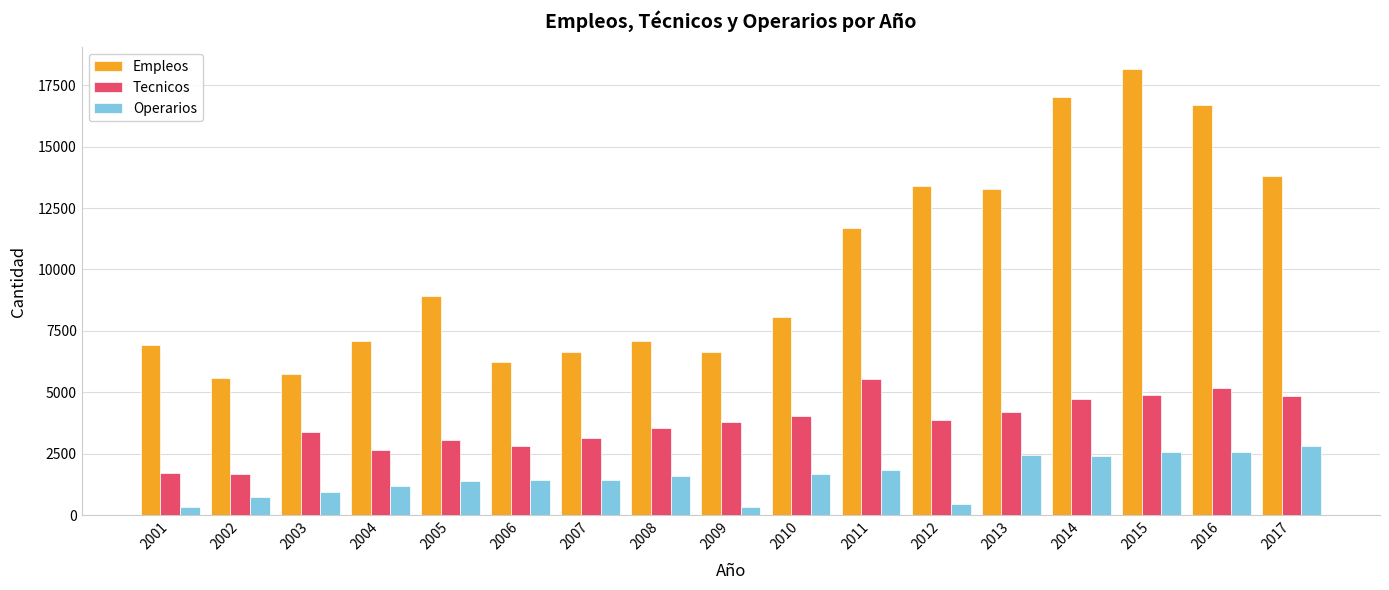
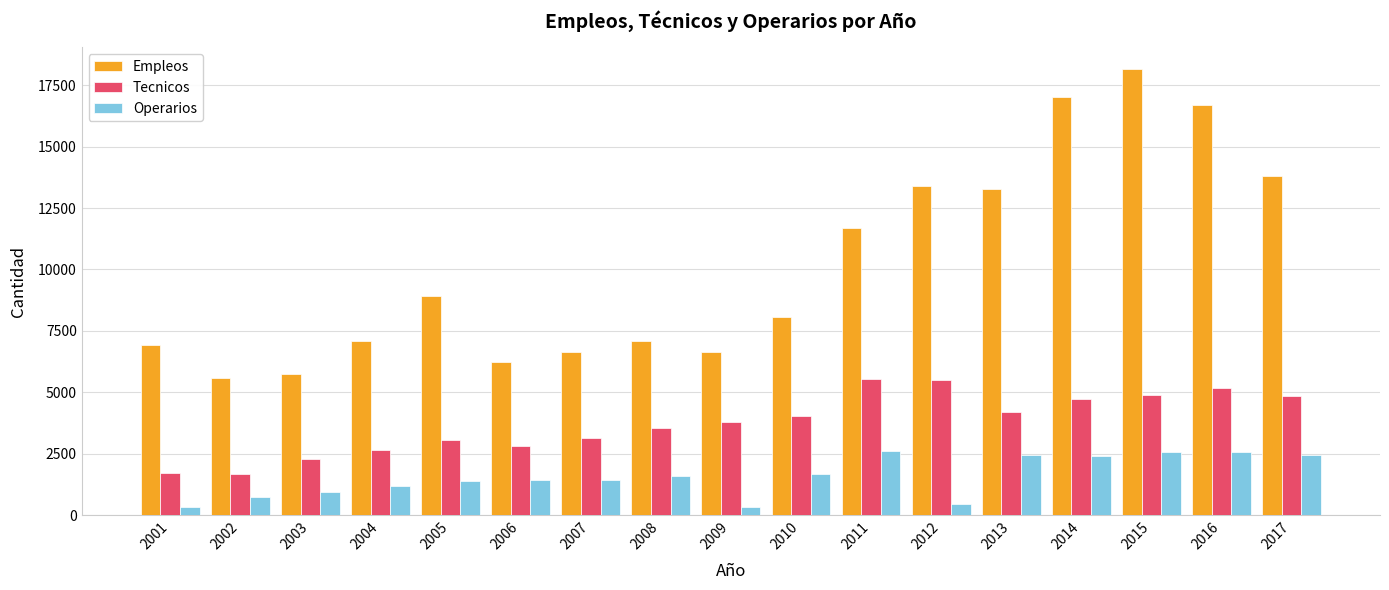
Tecnicos, 2003: 3400 -> 2300
Operarios, 2011: 1900 -> 2600
Tecnicos, 2012: 3900 -> 5500
Operarios, 2017: 2800 -> 2500
